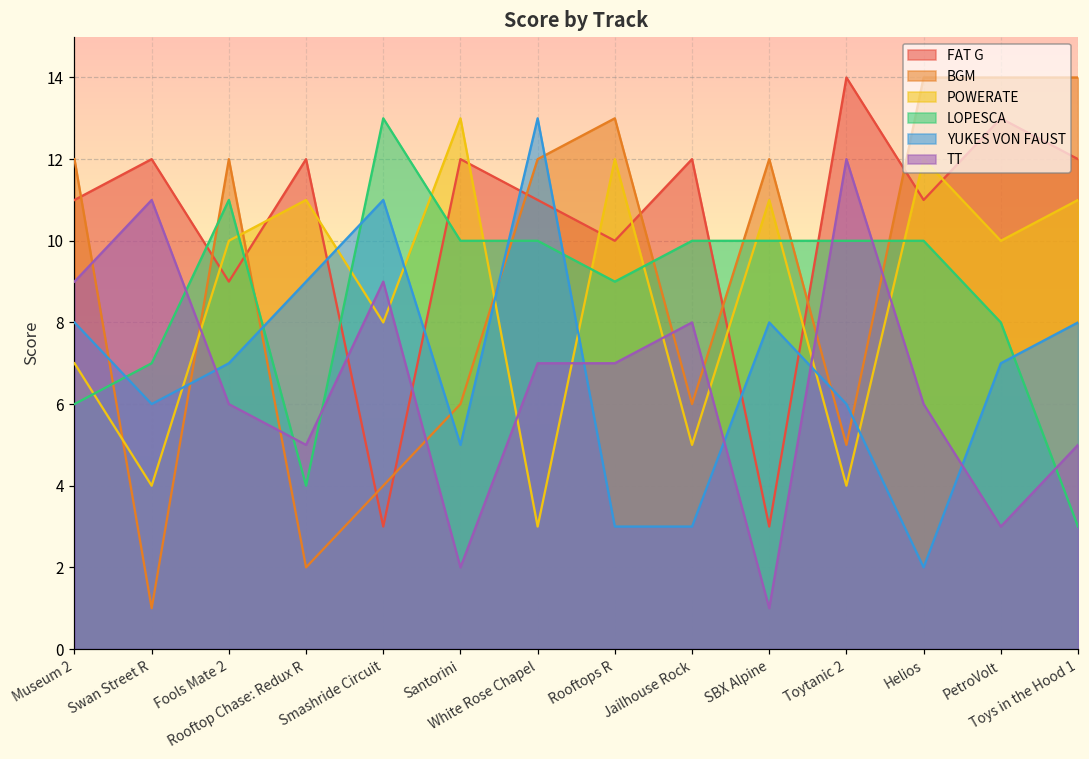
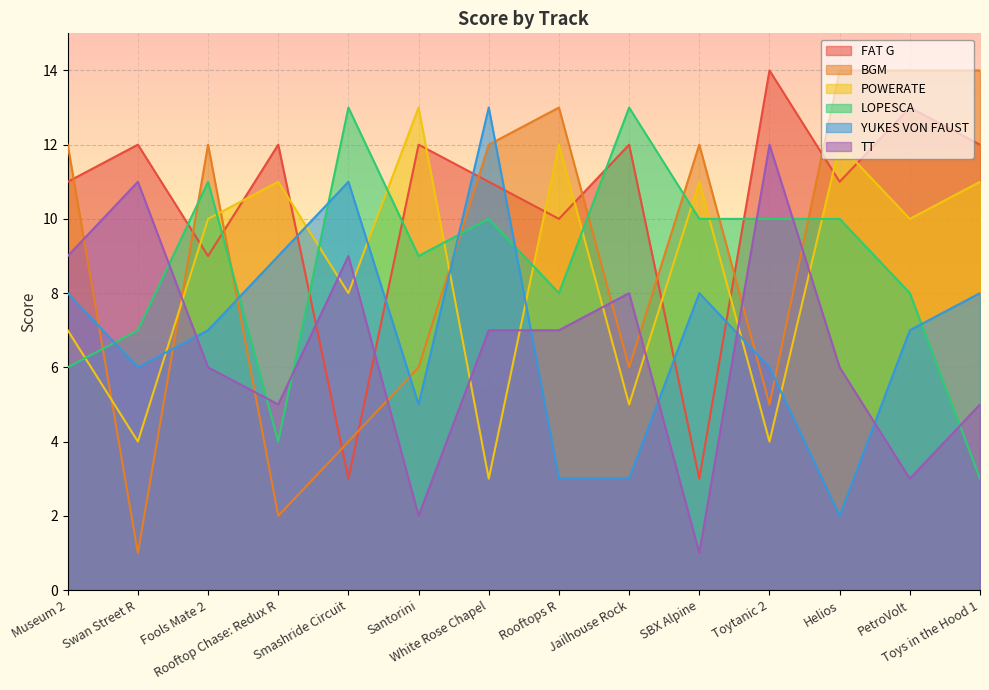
LOPESCA, Santorini: 10 -> 9
LOPESCA, Rooftops R: 9 -> 8
LOPESCA, Jailhouse Rock: 10 -> 13
